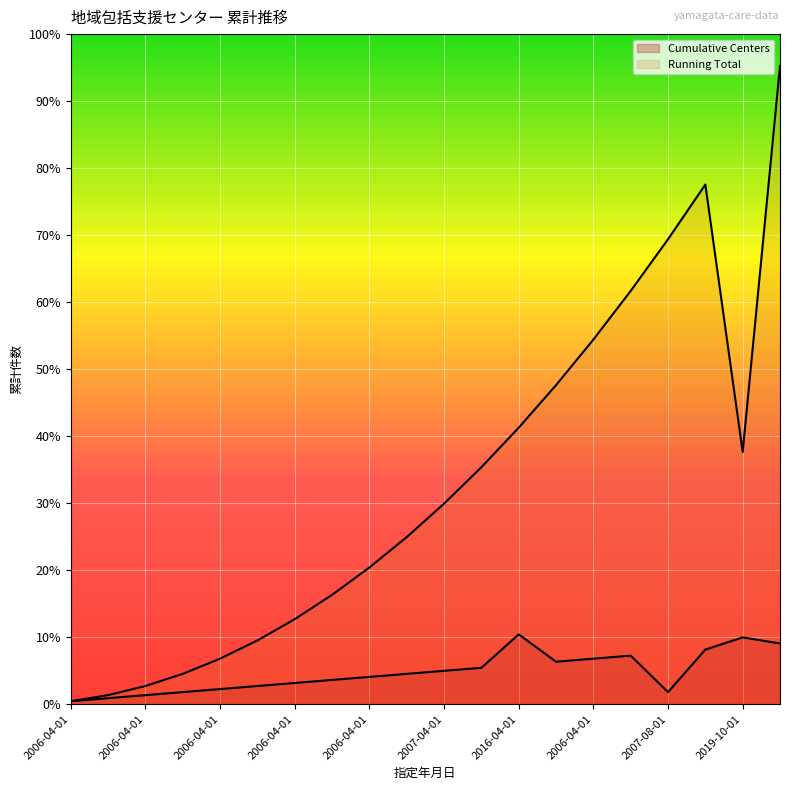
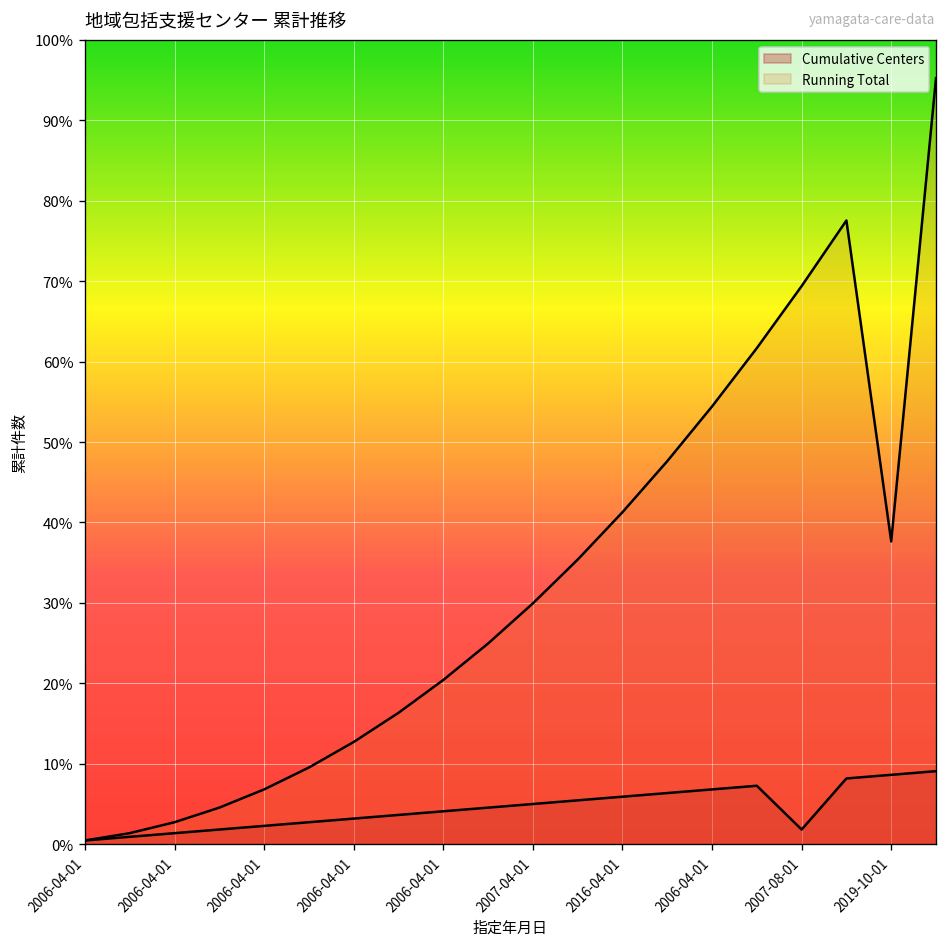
Cumulative Centers, 2016-04-01: 10% -> 6%
Cumulative Centers, 2019-10-01: 10% -> 9%
